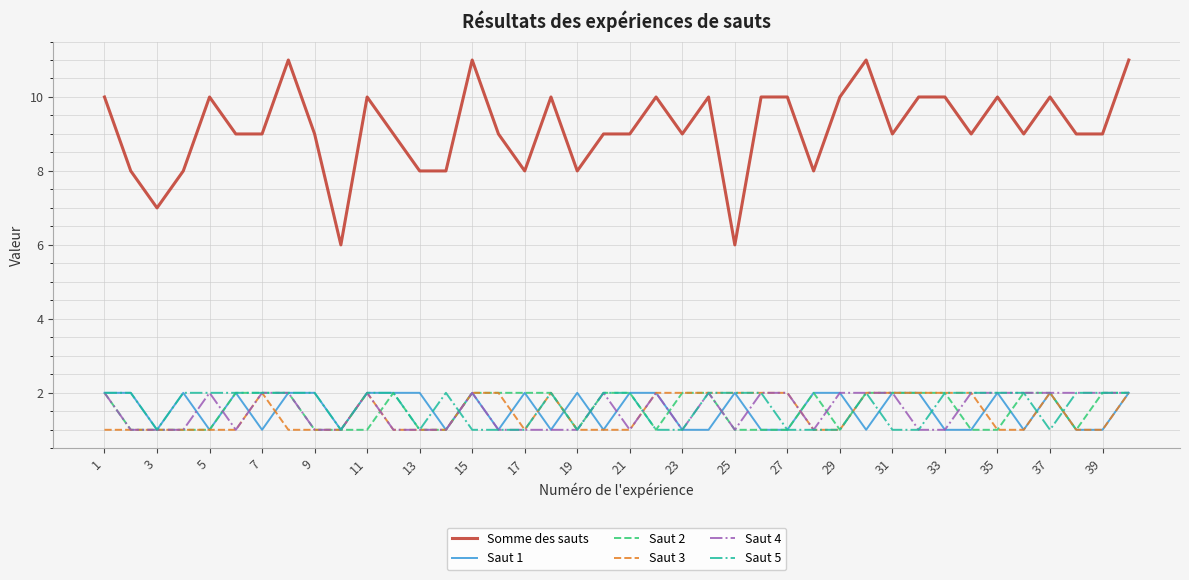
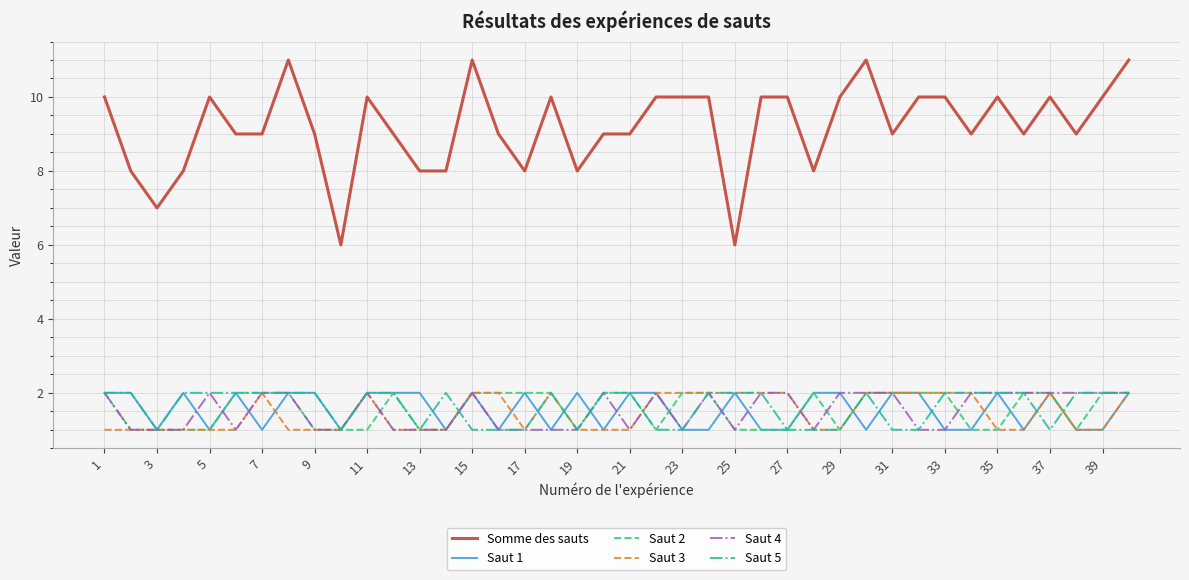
Somme des sauts, 23: 9 -> 10
Somme des sauts, 39: 9 -> 10
